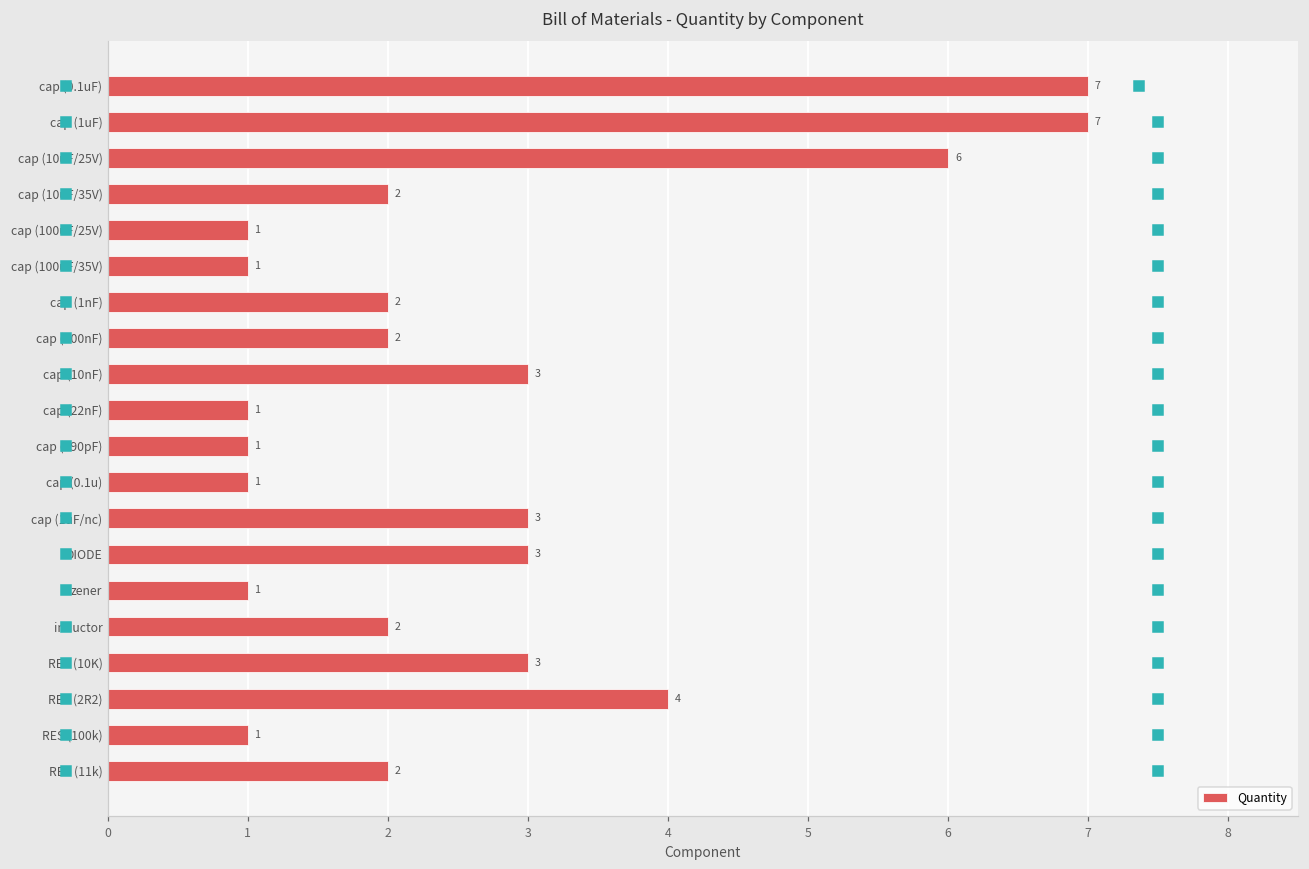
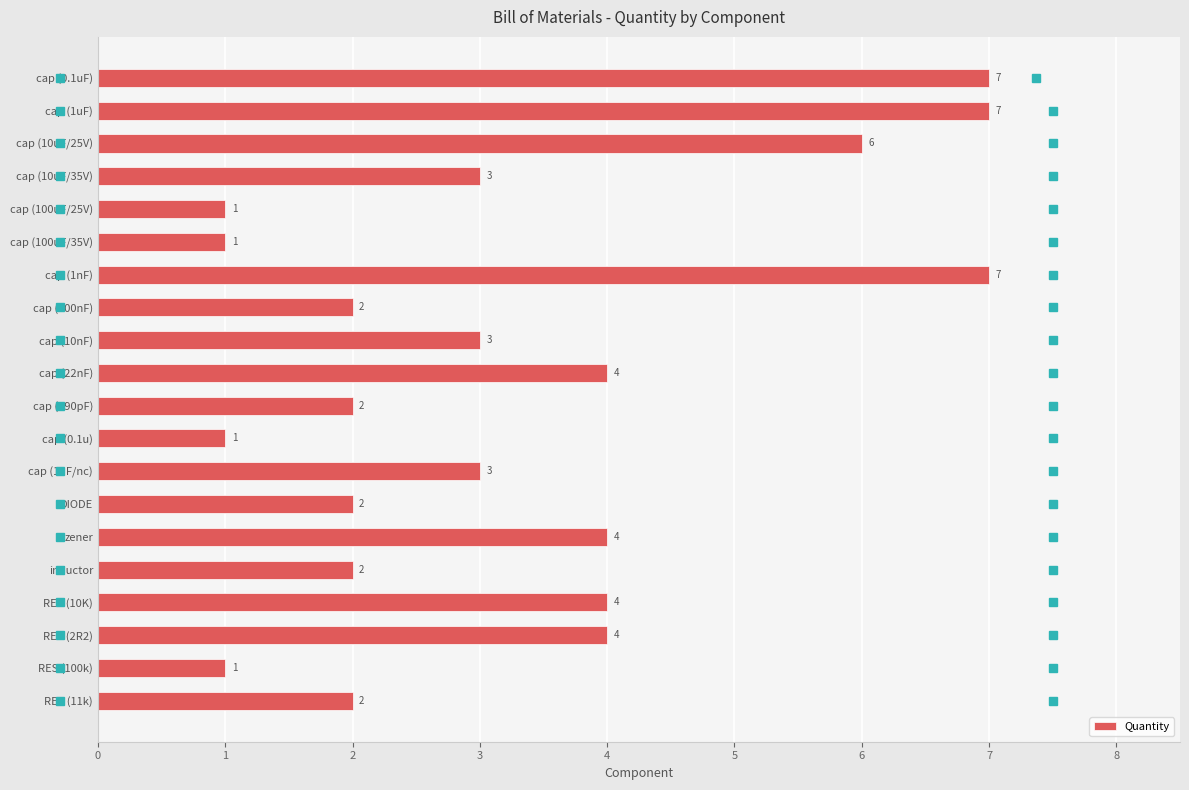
Quantity, cap (10uF/35V): 2 -> 3
Quantity, cap (1nF): 2 -> 7
Quantity, cap (22nF): 1 -> 4
Quantity, cap (390pF): 1 -> 2
Quantity, DIODE: 3 -> 2
Quantity, zener: 1 -> 4
Quantity, RES (10K): 3 -> 4
